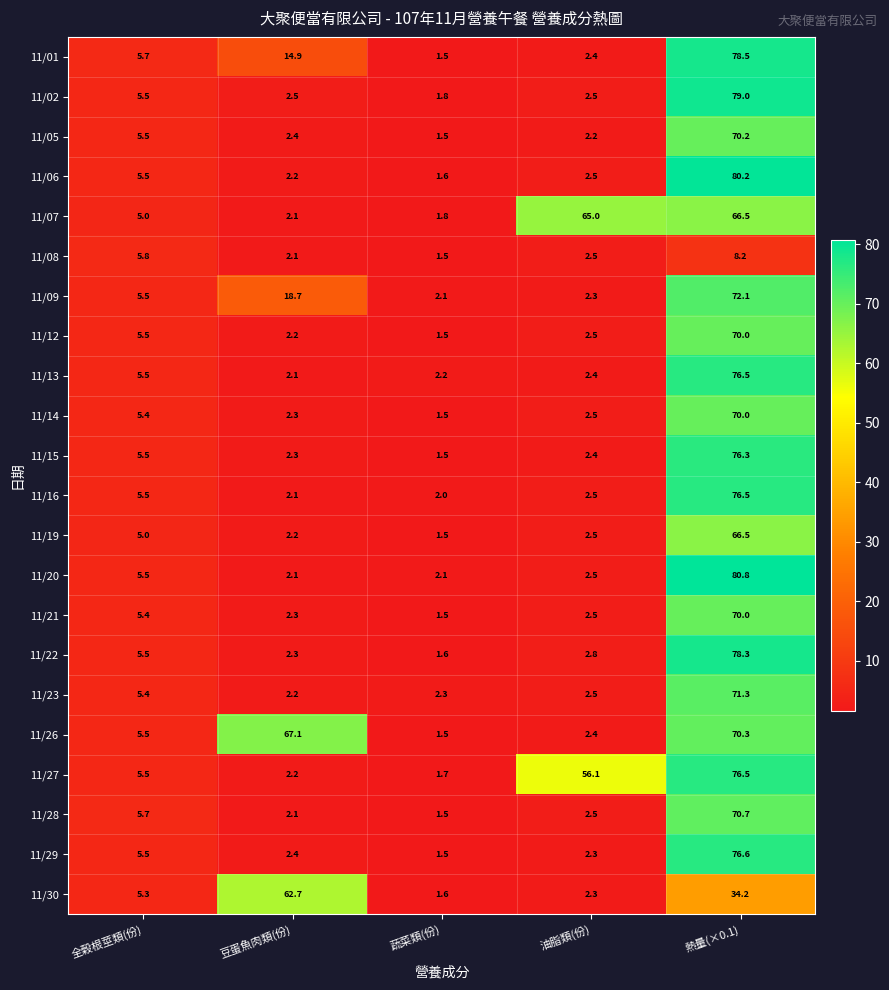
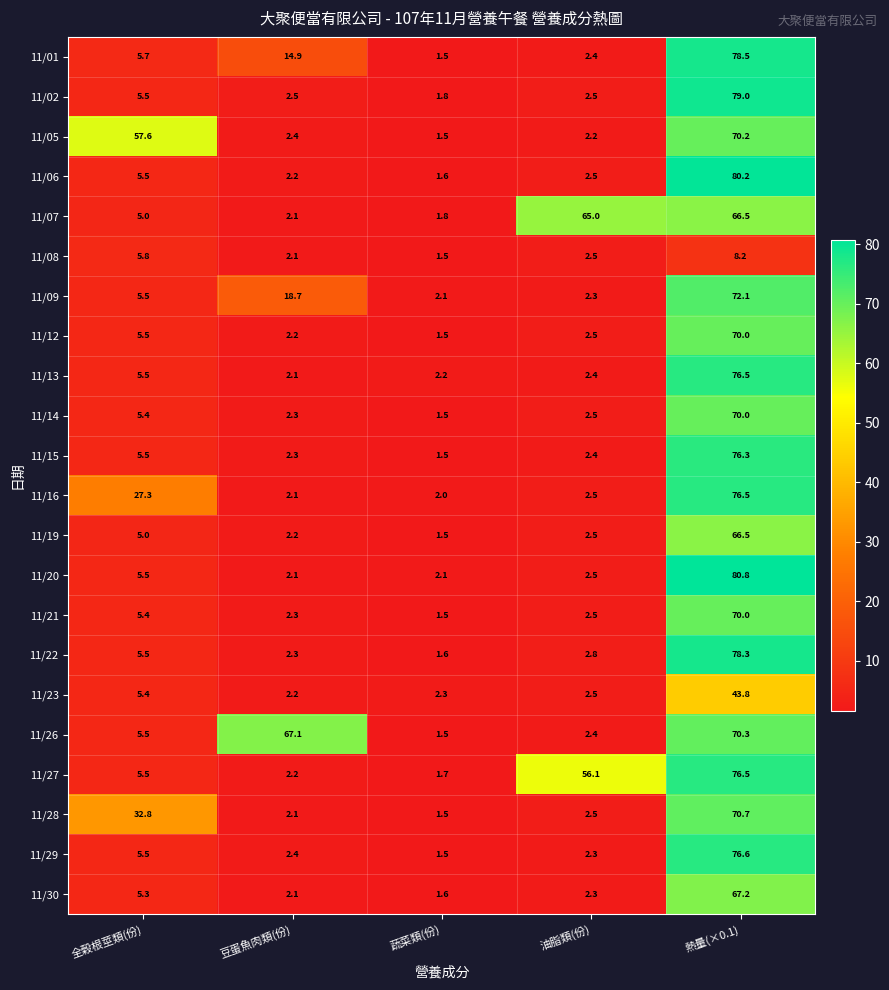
11/05, 全榖根莖類(份): 5.5 -> 57.6
11/16, 全榖根莖類(份): 5.5 -> 27.3
11/23, 熱量(×0.1): 71.3 -> 43.8
11/28, 全榖根莖類(份): 5.7 -> 32.8
11/30, 豆蛋魚肉類(份): 62.7 -> 2.1
11/30, 熱量(×0.1): 34.2 -> 67.2
